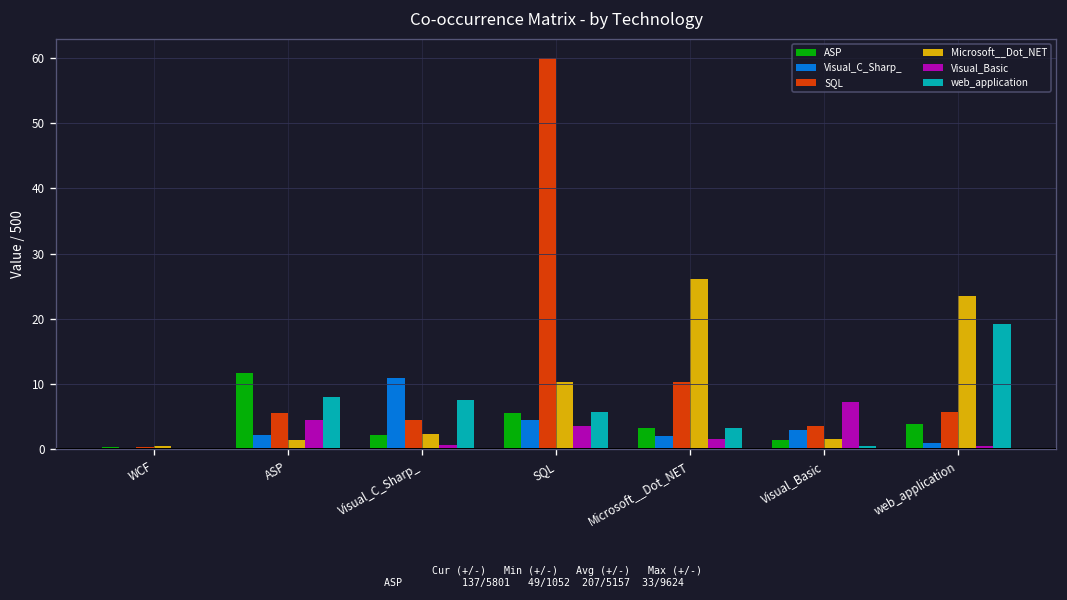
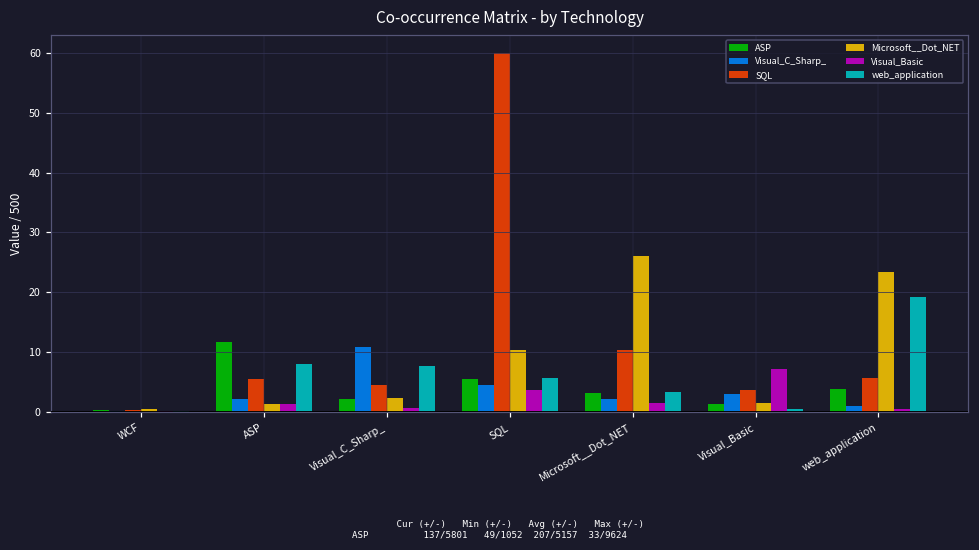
Visual_Basic, ASP: 4 -> 1
